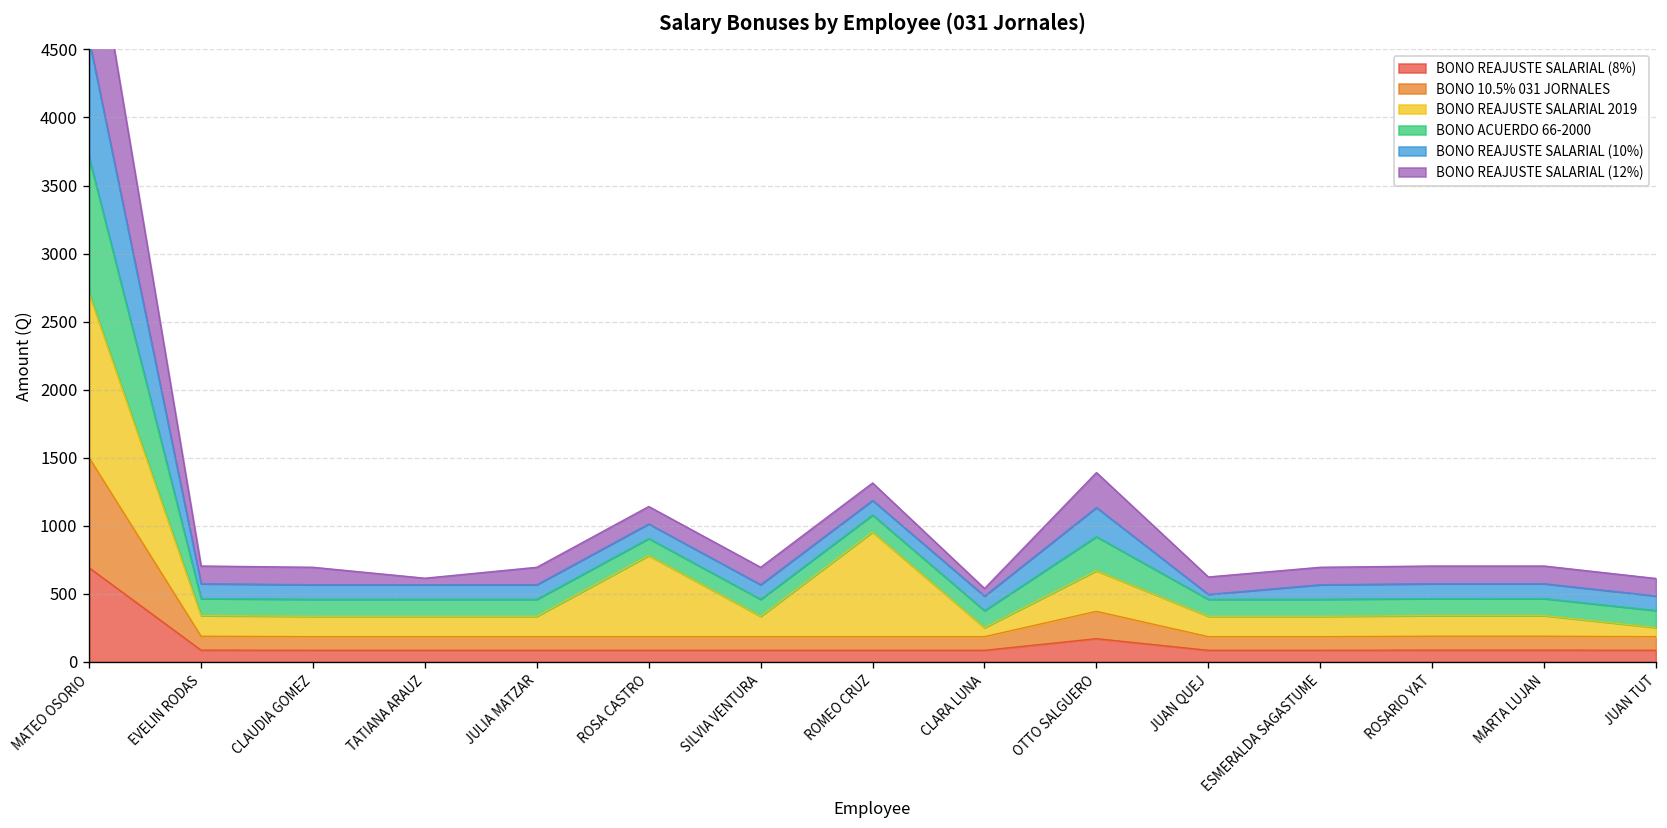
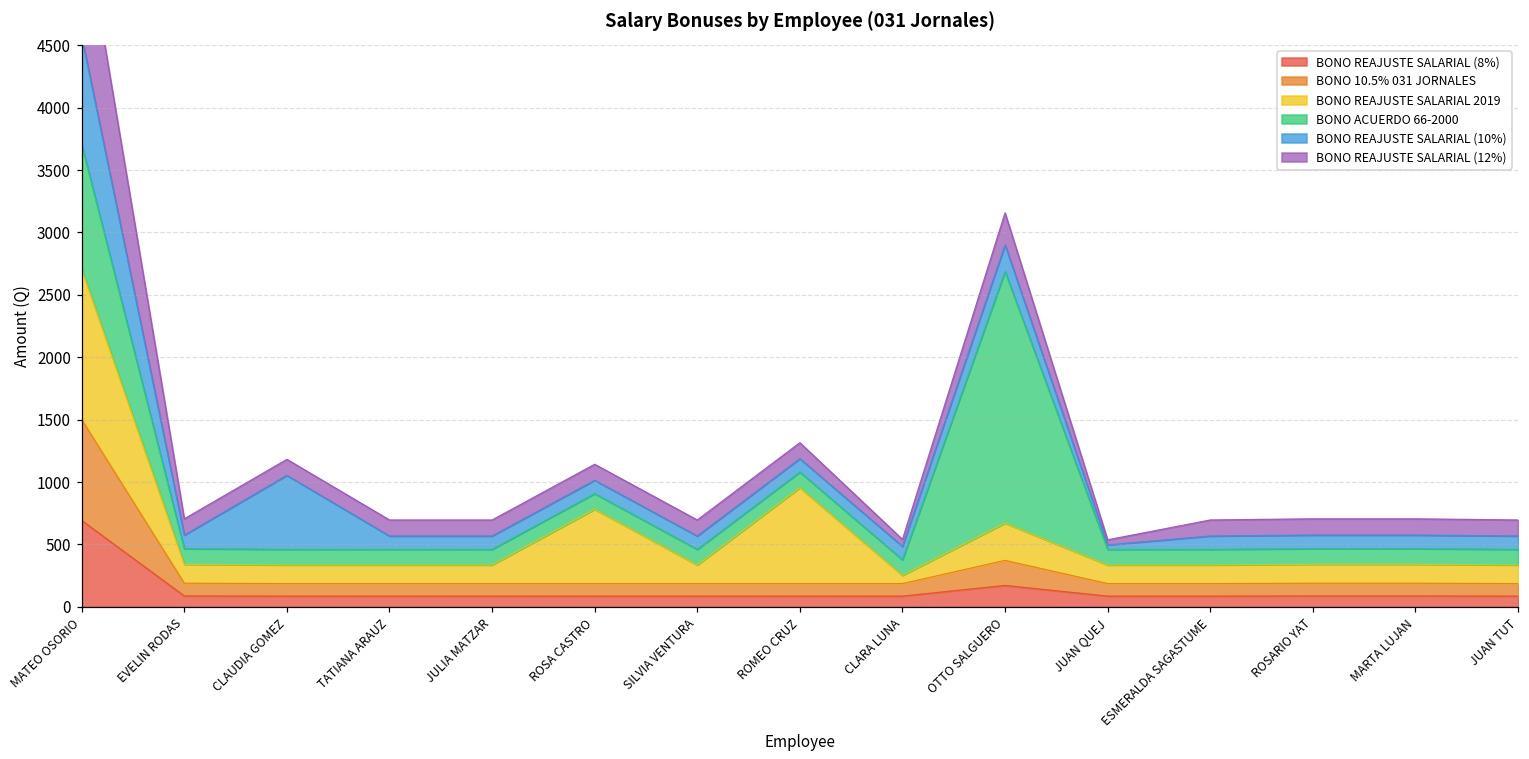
BONO REAJUSTE SALARIAL (10%), CLAUDIA GOMEZ: 110 -> 590
BONO REAJUSTE SALARIAL (12%), TATIANA ARAUZ: 50 -> 130
BONO ACUERDO 66-2000, OTTO SALGUERO: 250 -> 2020
BONO REAJUSTE SALARIAL (12%), JUAN QUEJ: 130 -> 40
BONO REAJUSTE SALARIAL 2019, JUAN TUT: 70 -> 150
